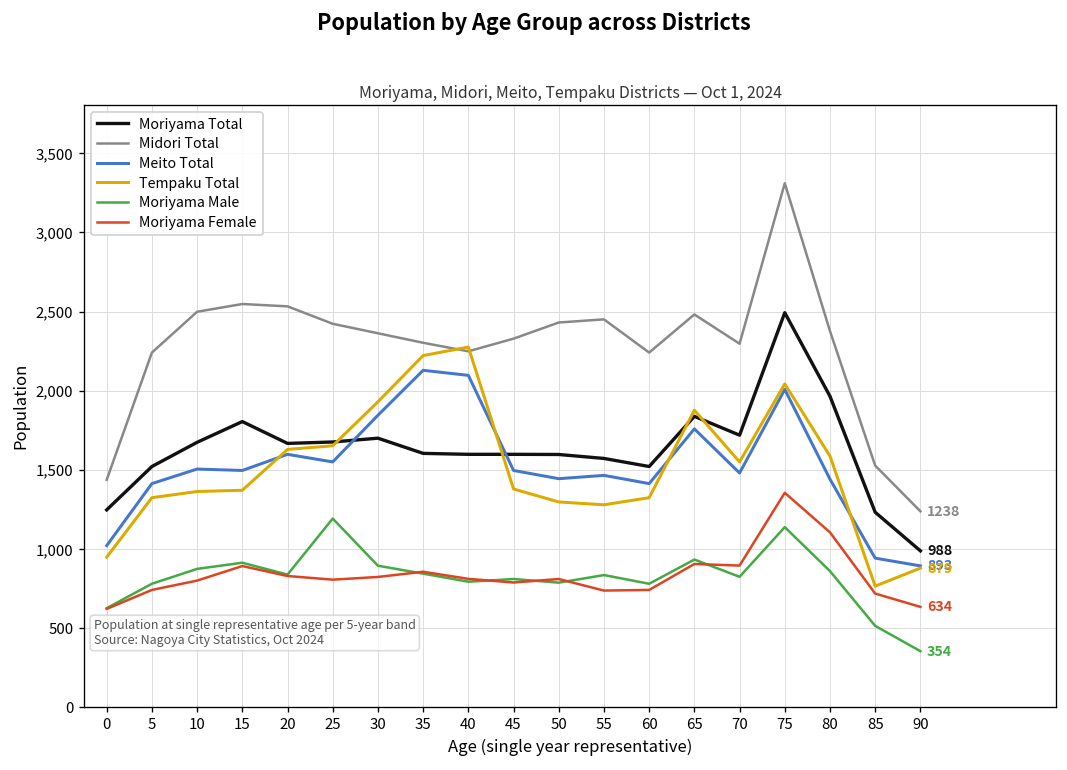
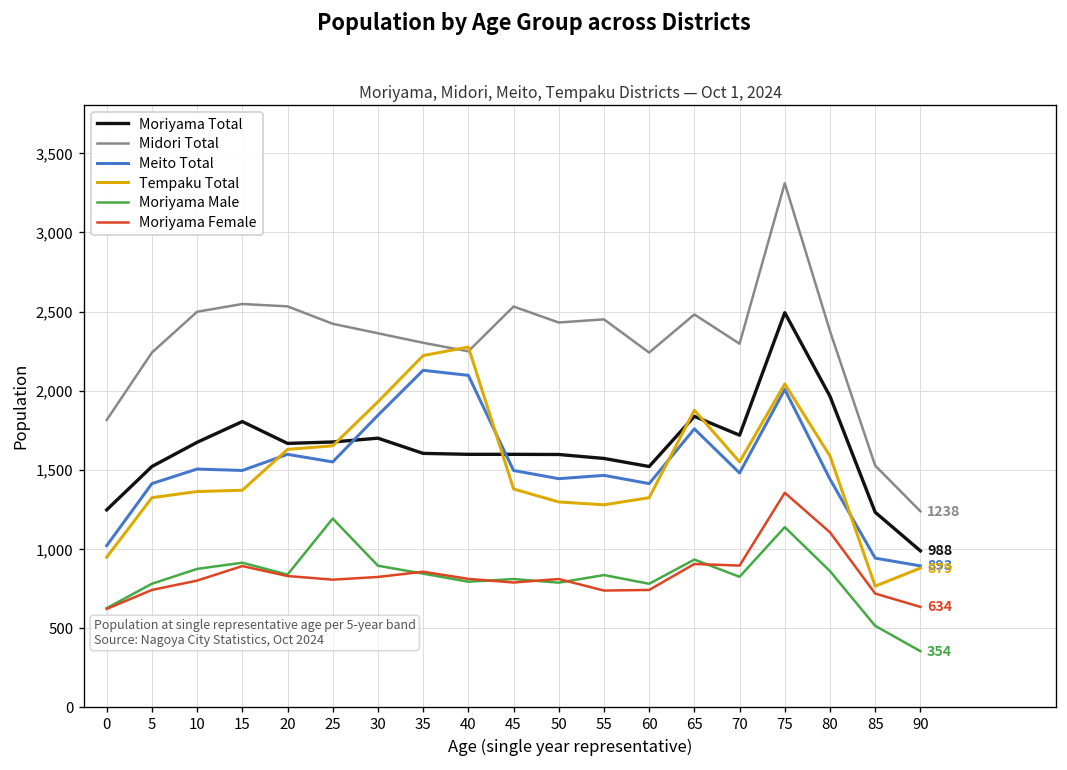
Midori Total, 0: 1,440 -> 1,820
Midori Total, 45: 2,330 -> 2,530
